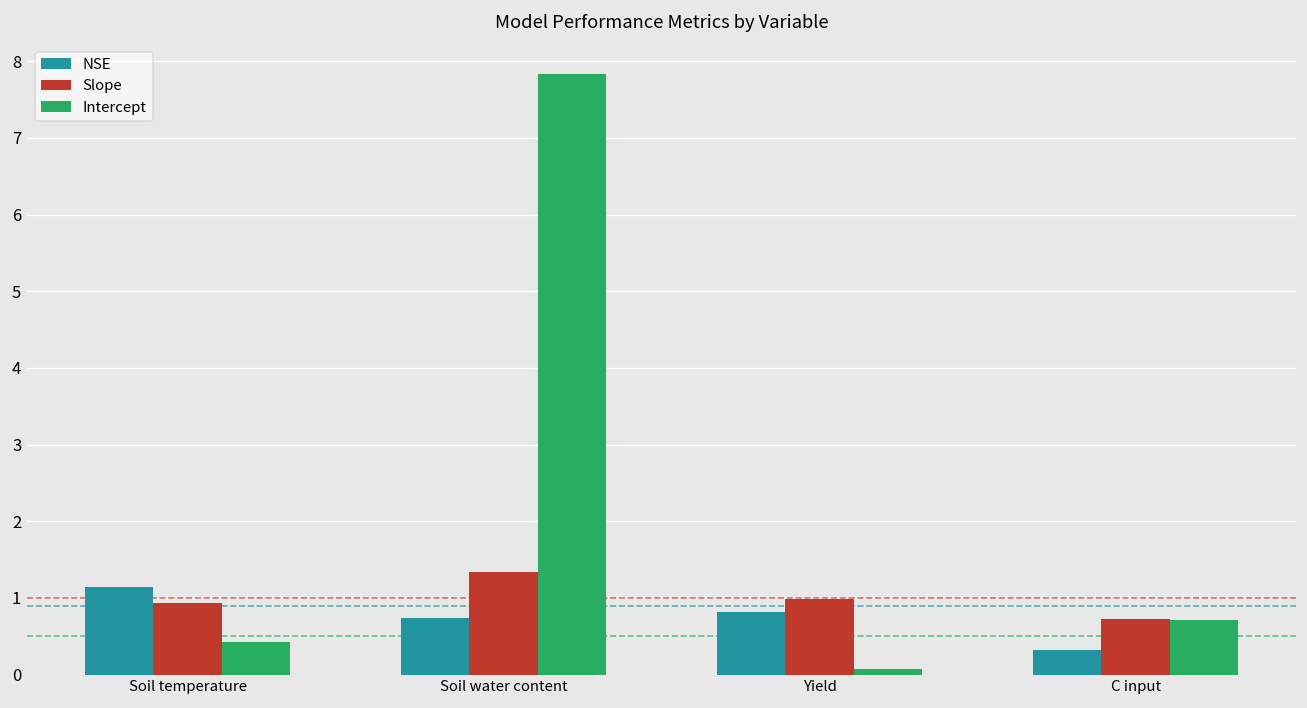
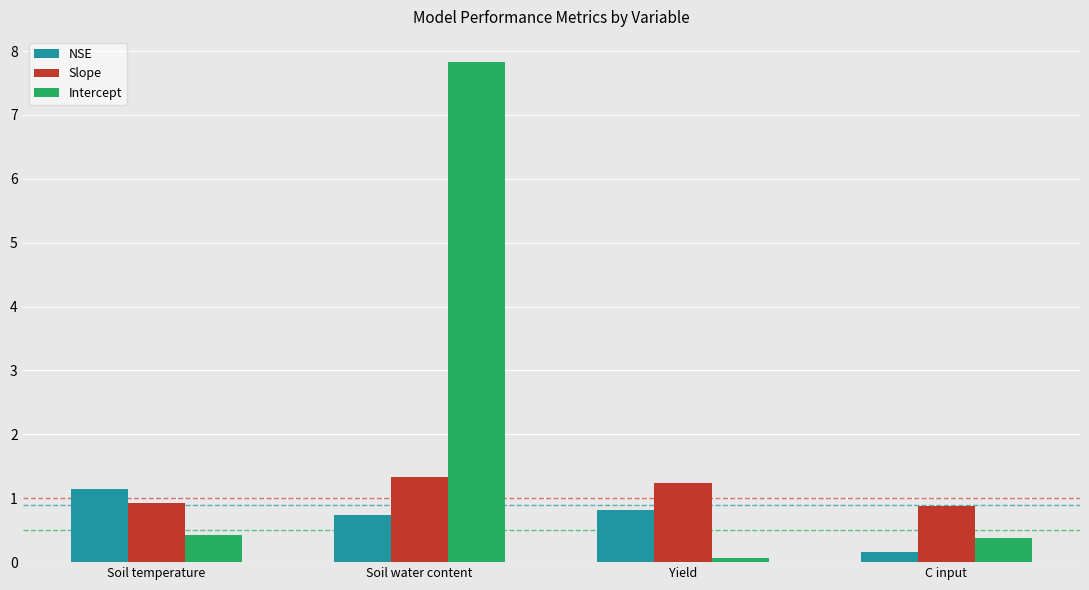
Slope, Yield: 1.0 -> 1.2
NSE, C input: 0.3 -> 0.2
Slope, C input: 0.7 -> 0.9
Intercept, C input: 0.7 -> 0.4
